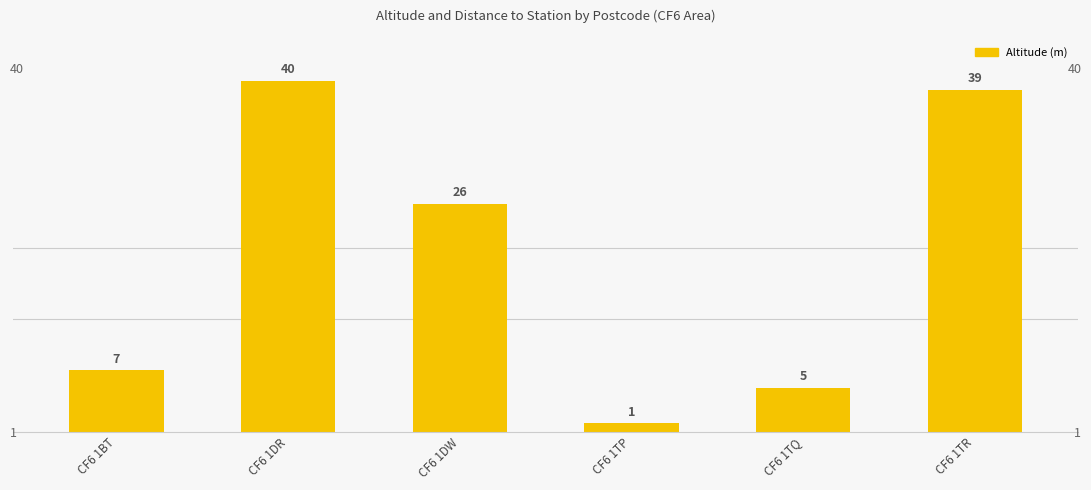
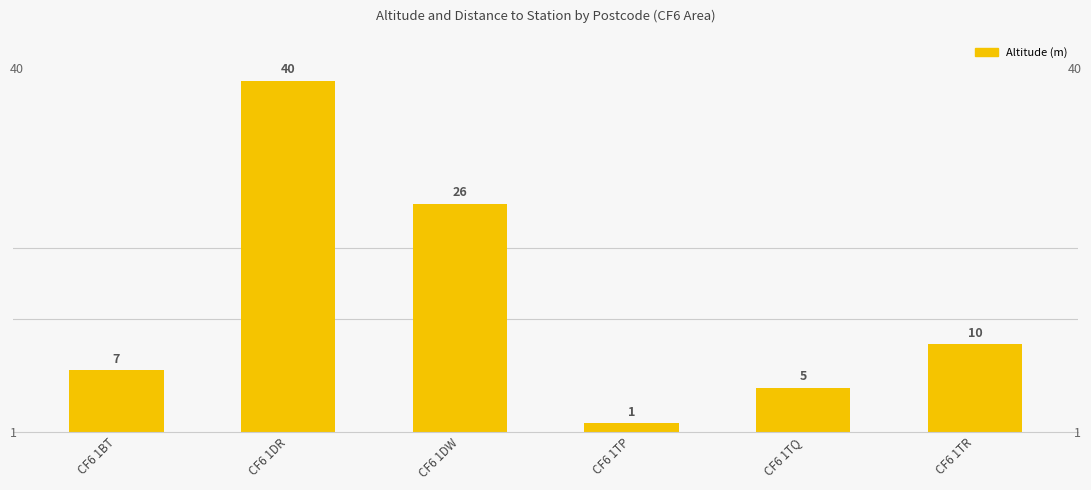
CF6 1TR: 39 -> 10
